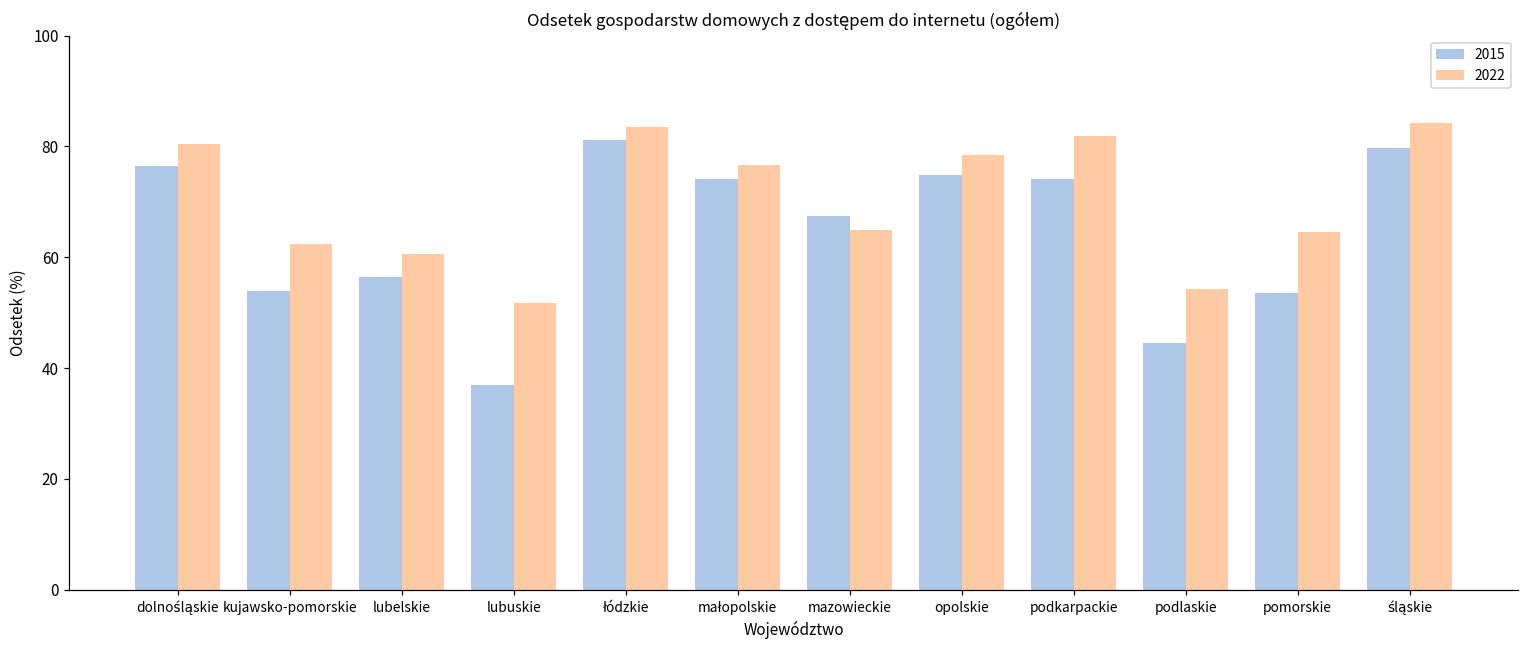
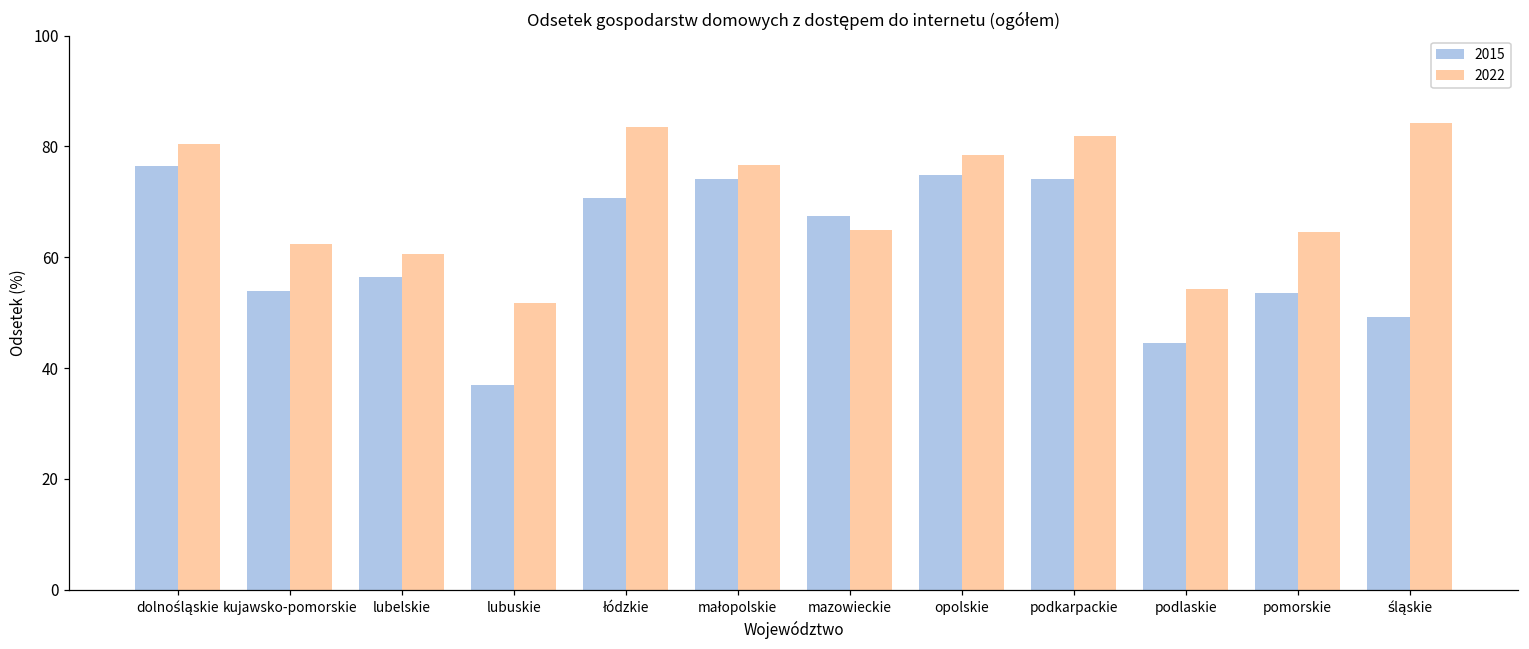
2015, łódzkie: 81 -> 71
2015, śląskie: 80 -> 49
